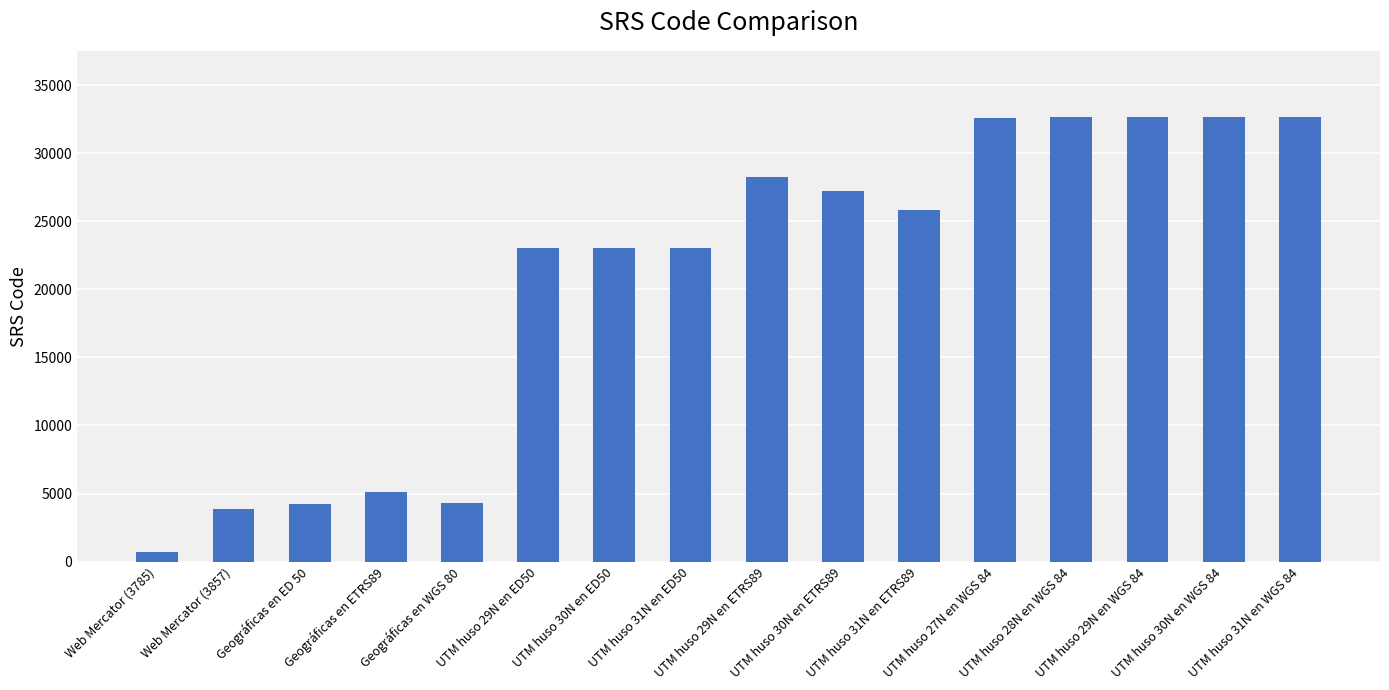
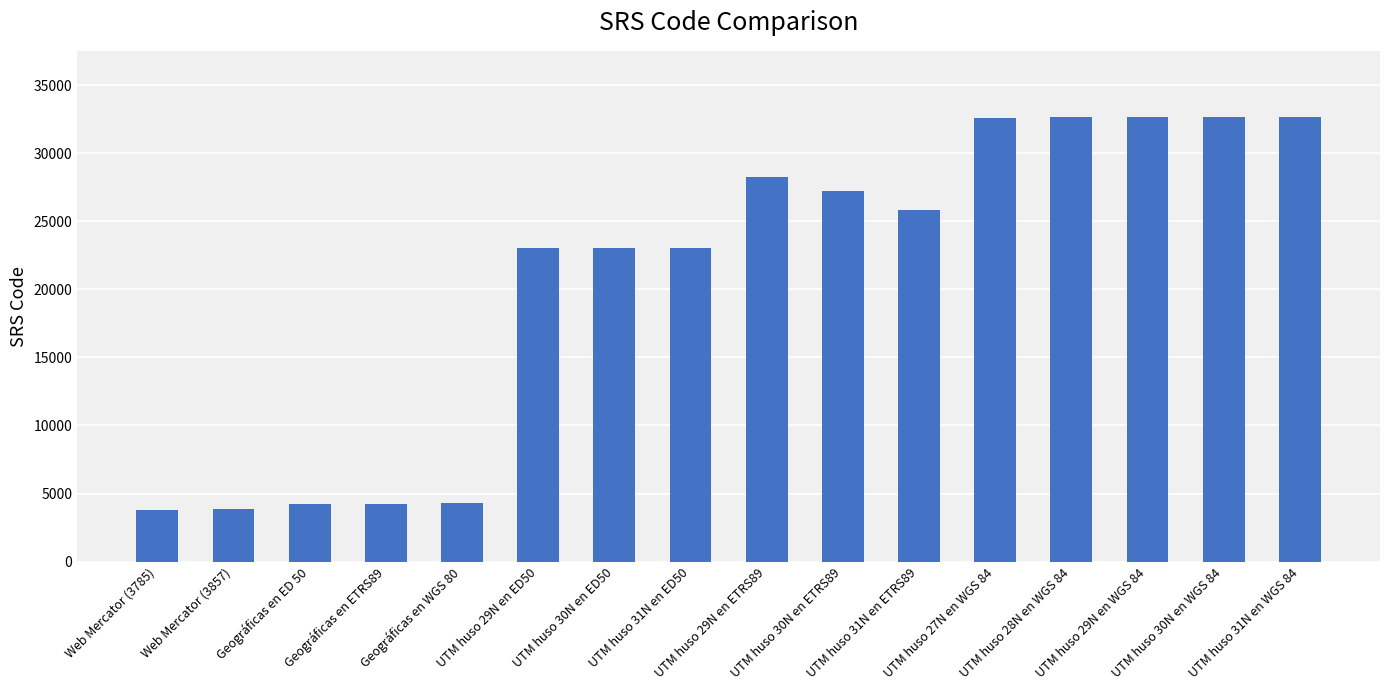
Web Mercator (3785): 700 -> 3800
Geográficas en ETRS89: 5100 -> 4300
